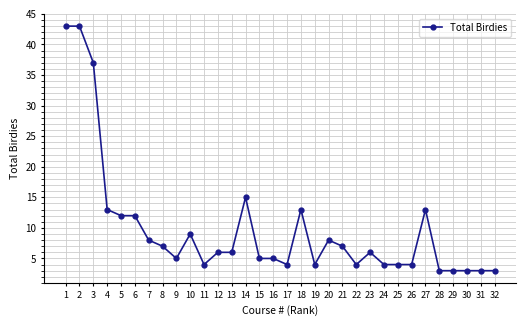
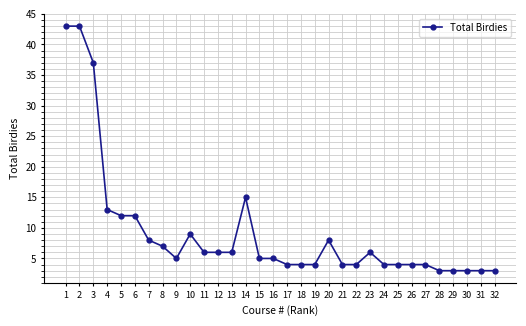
11: 4 -> 6
18: 13 -> 4
21: 7 -> 4
27: 13 -> 4
